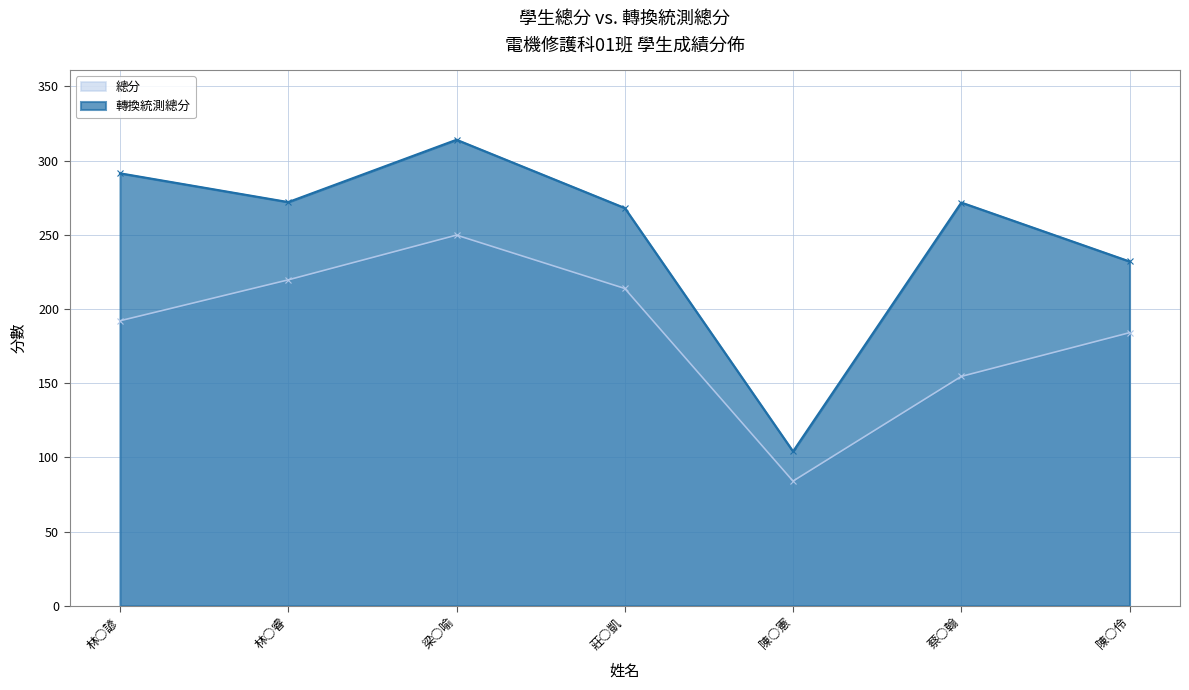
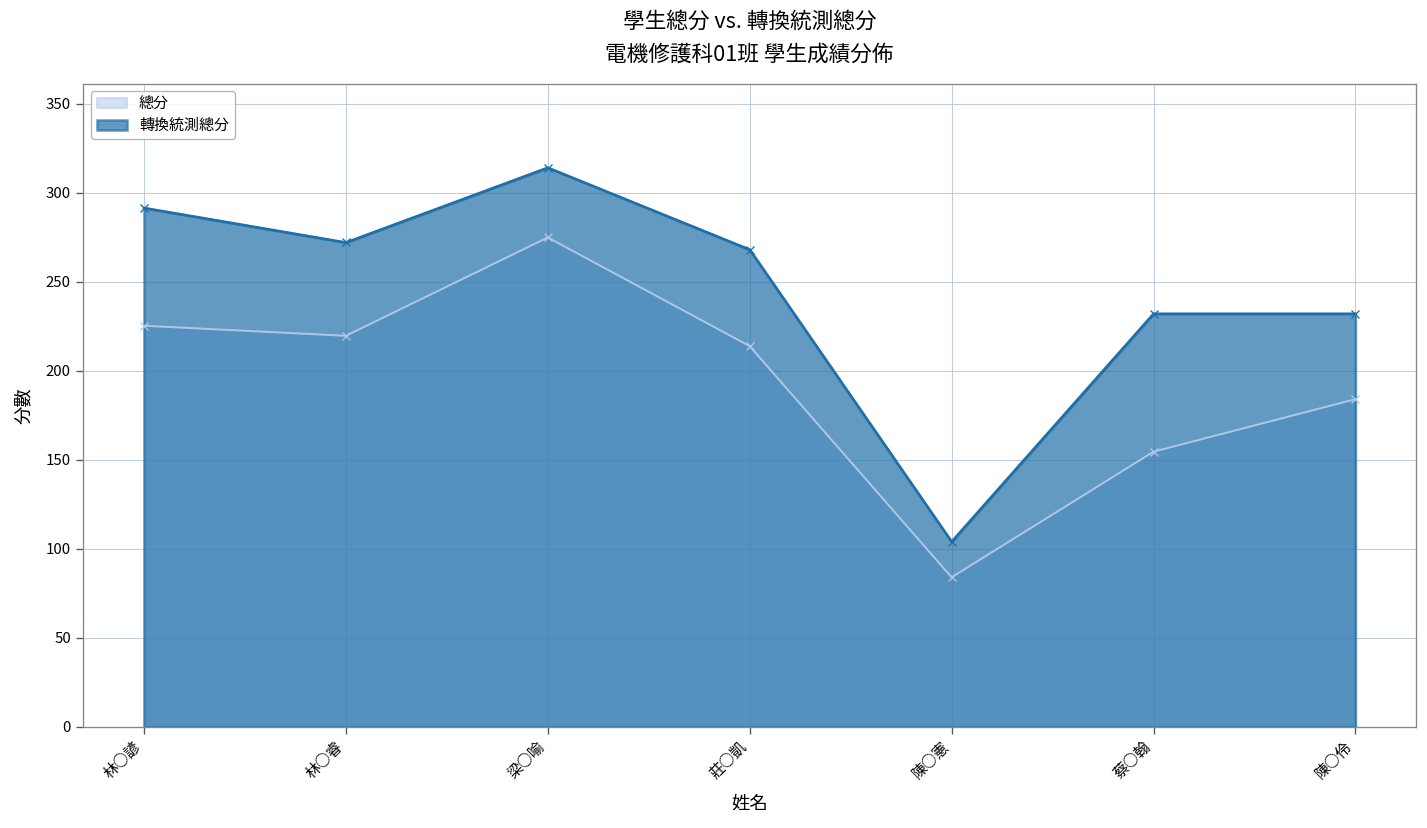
總分, 林○諺: 192 -> 225
總分, 梁○喻: 250 -> 275
轉換統測總分, 蔡○翰: 272 -> 232
